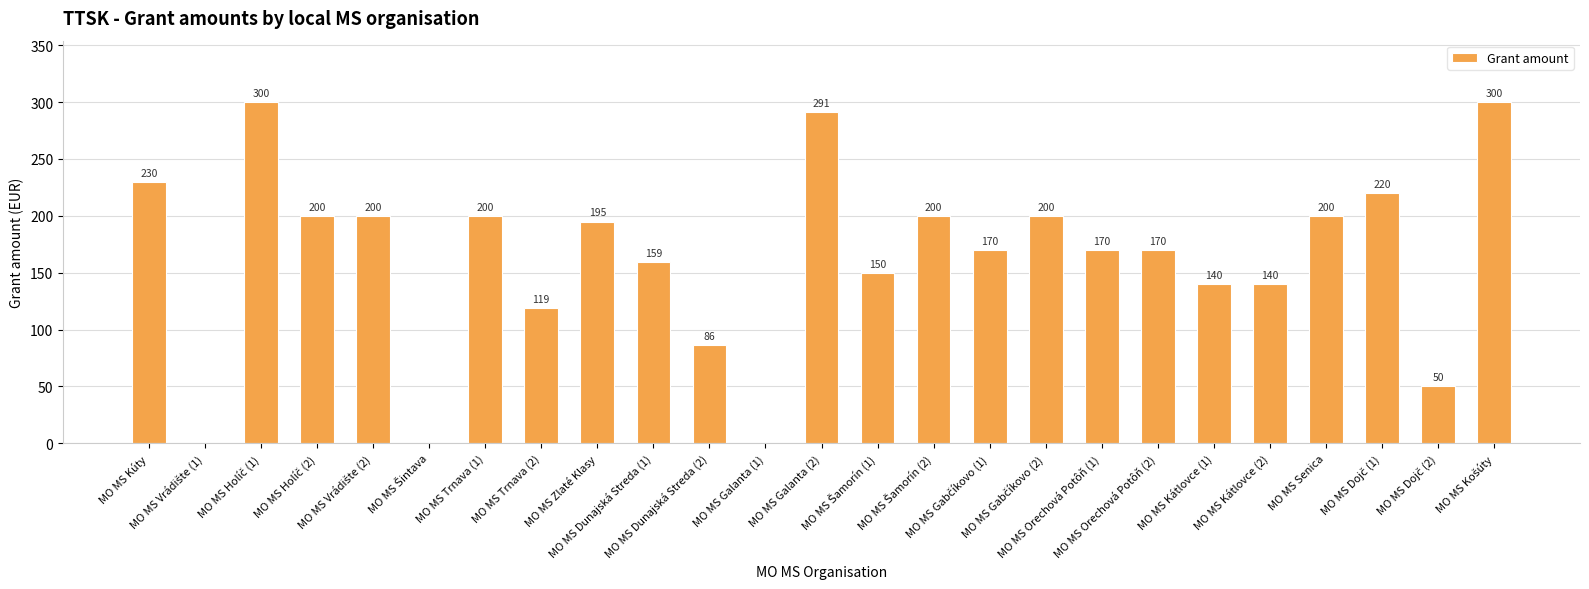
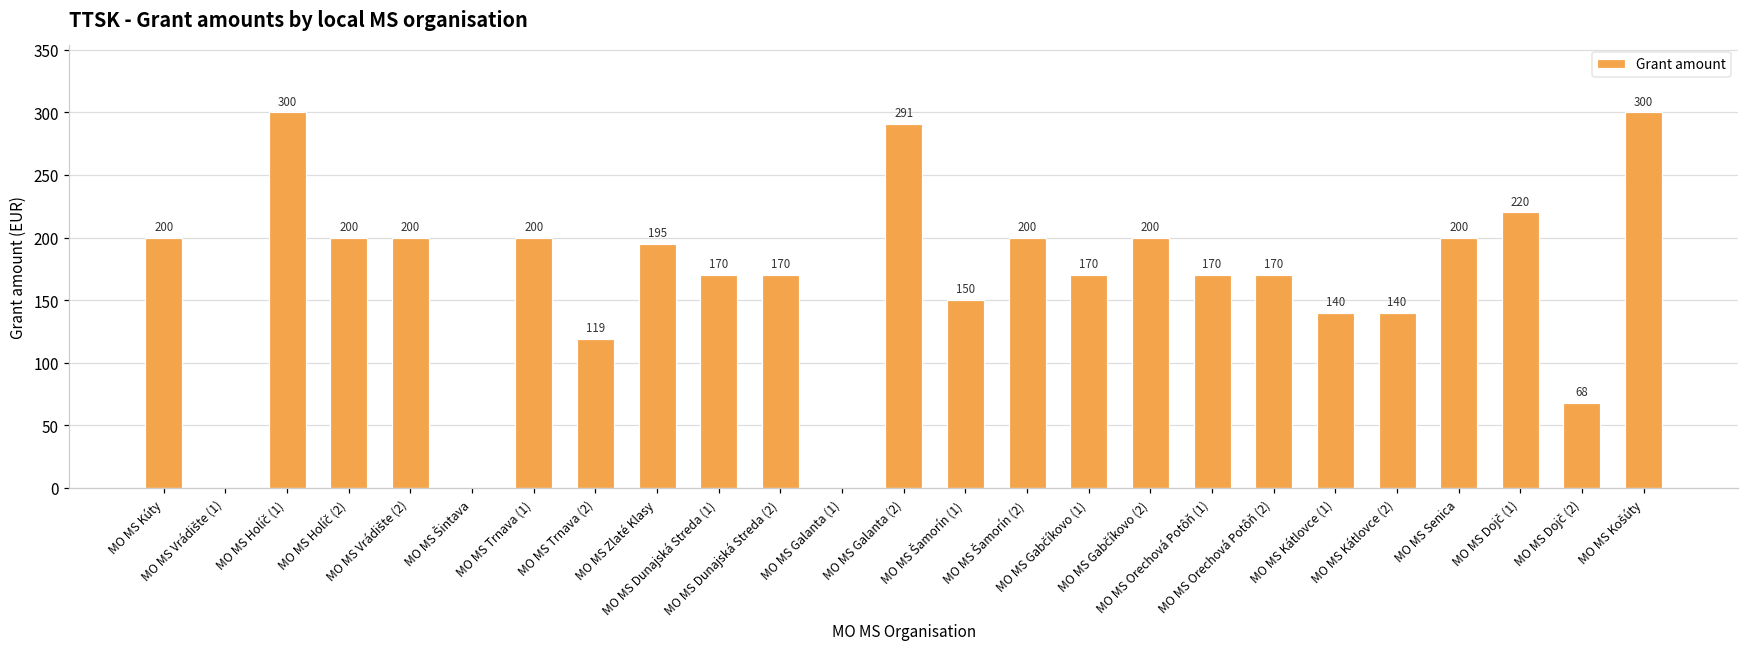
MO MS Kúty: 230 -> 200
MO MS Dunajská Streda (1): 159 -> 170
MO MS Dunajská Streda (2): 86 -> 170
MO MS Dojč (2): 50 -> 68
